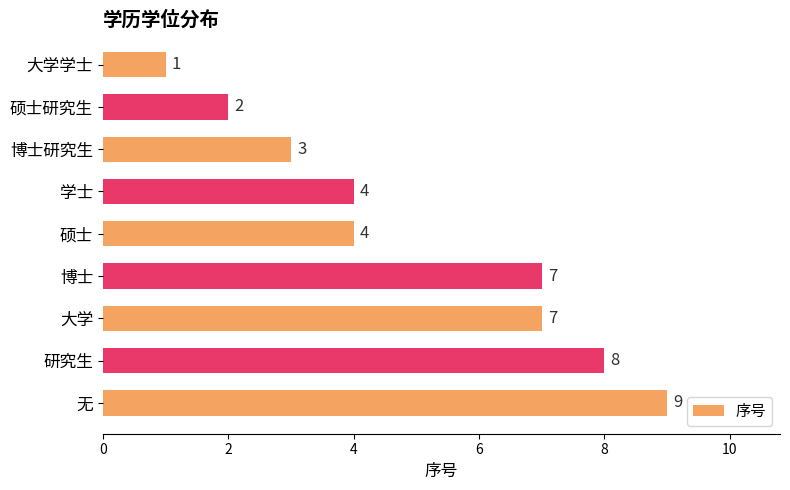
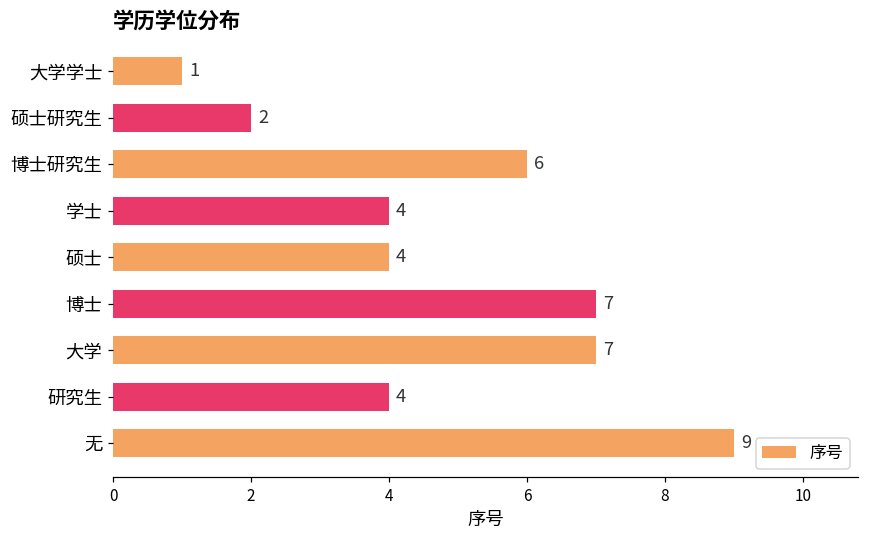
博士研究生: 3 -> 6
研究生: 8 -> 4
